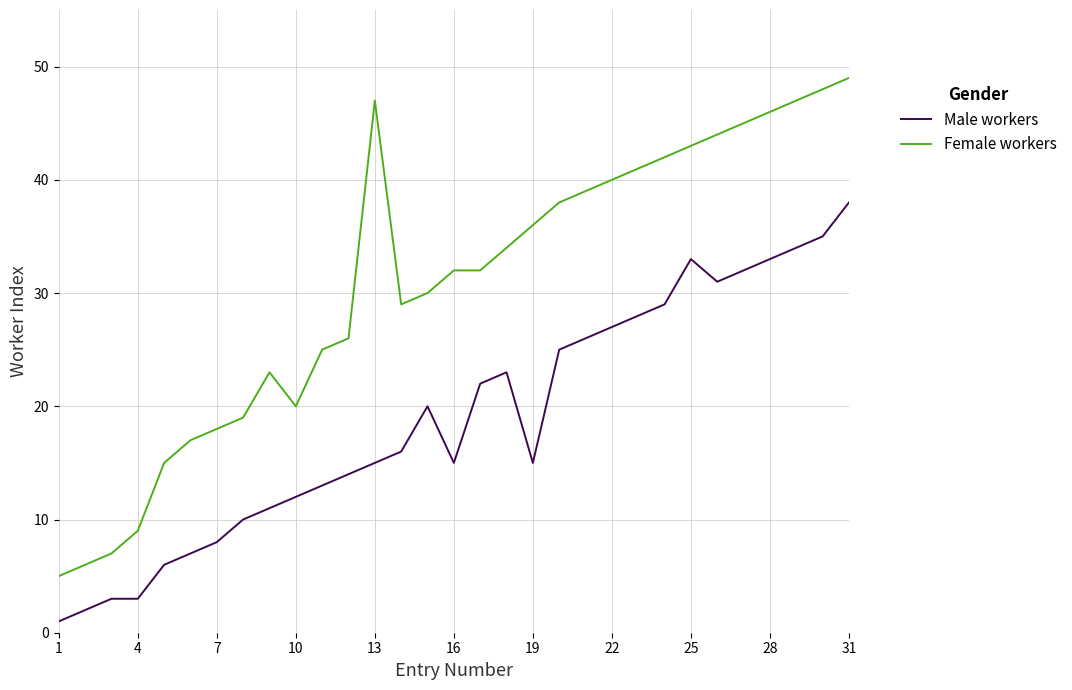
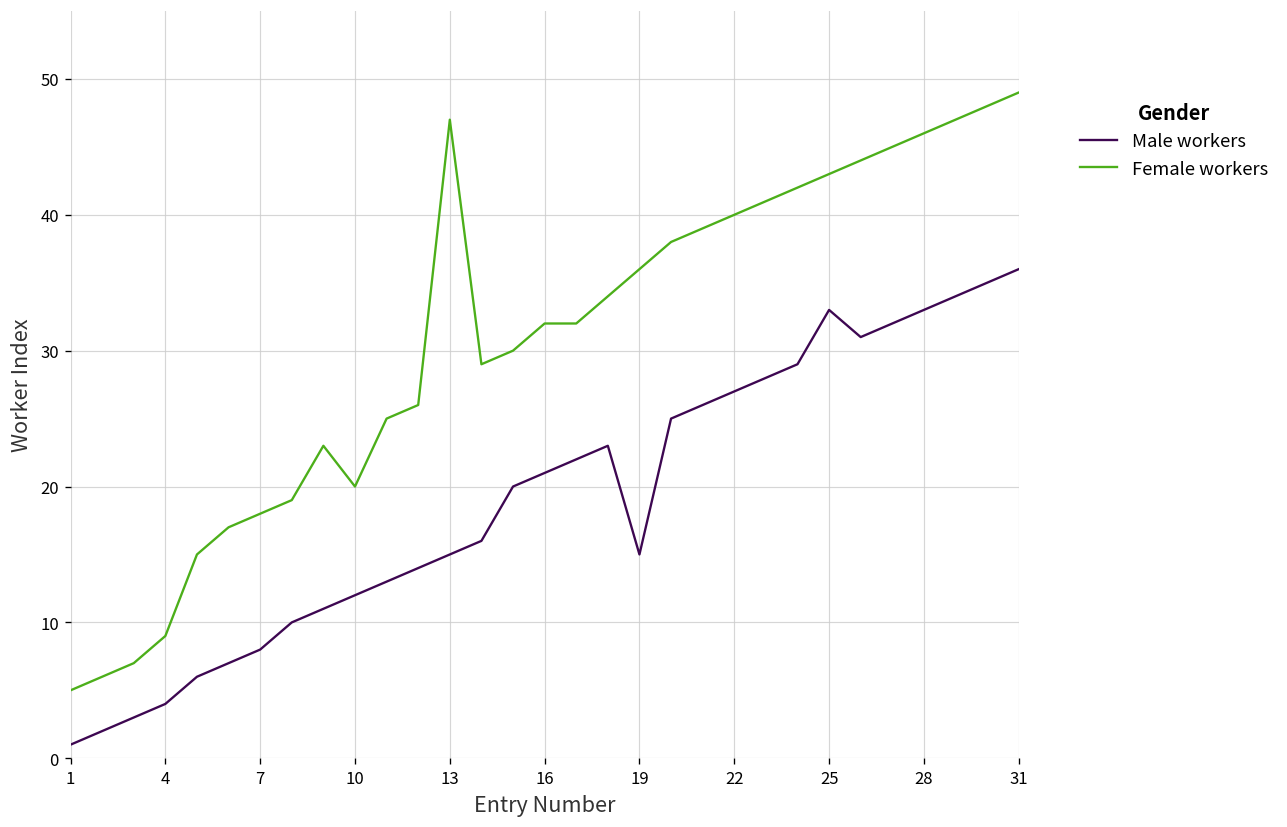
Male workers, 4: 3 -> 4
Male workers, 16: 15 -> 21
Male workers, 31: 38 -> 36
